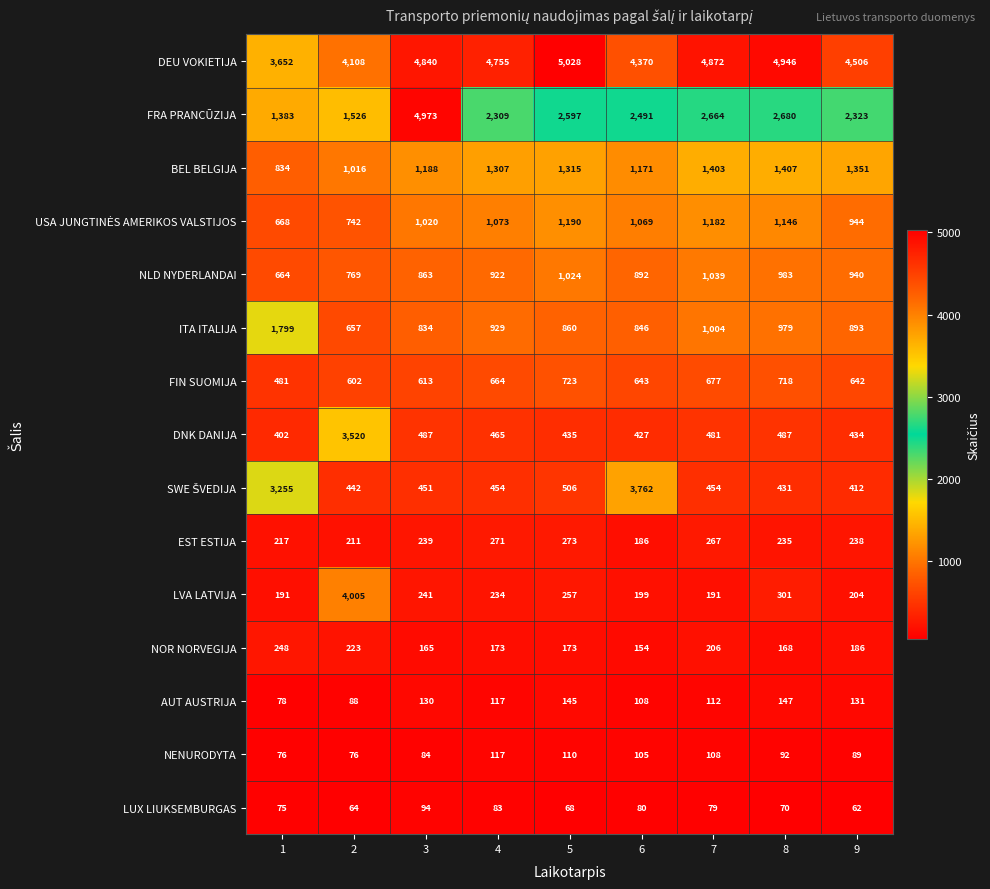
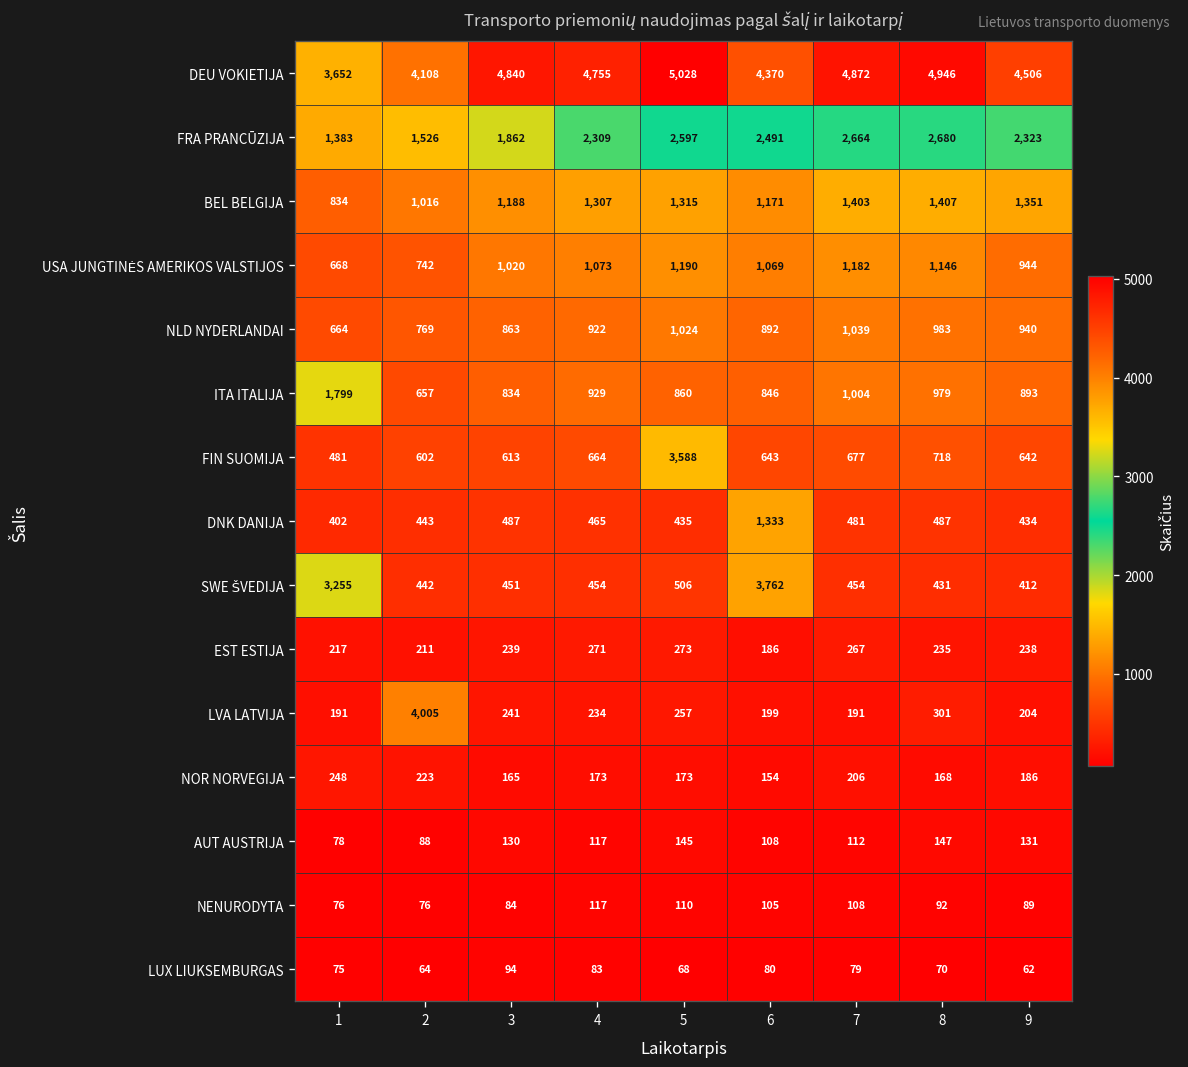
FRA PRANCŪZIJA, 3: 4,973 -> 1,862
FIN SUOMIJA, 5: 723 -> 3,588
DNK DANIJA, 2: 3,520 -> 443
DNK DANIJA, 6: 427 -> 1,333
